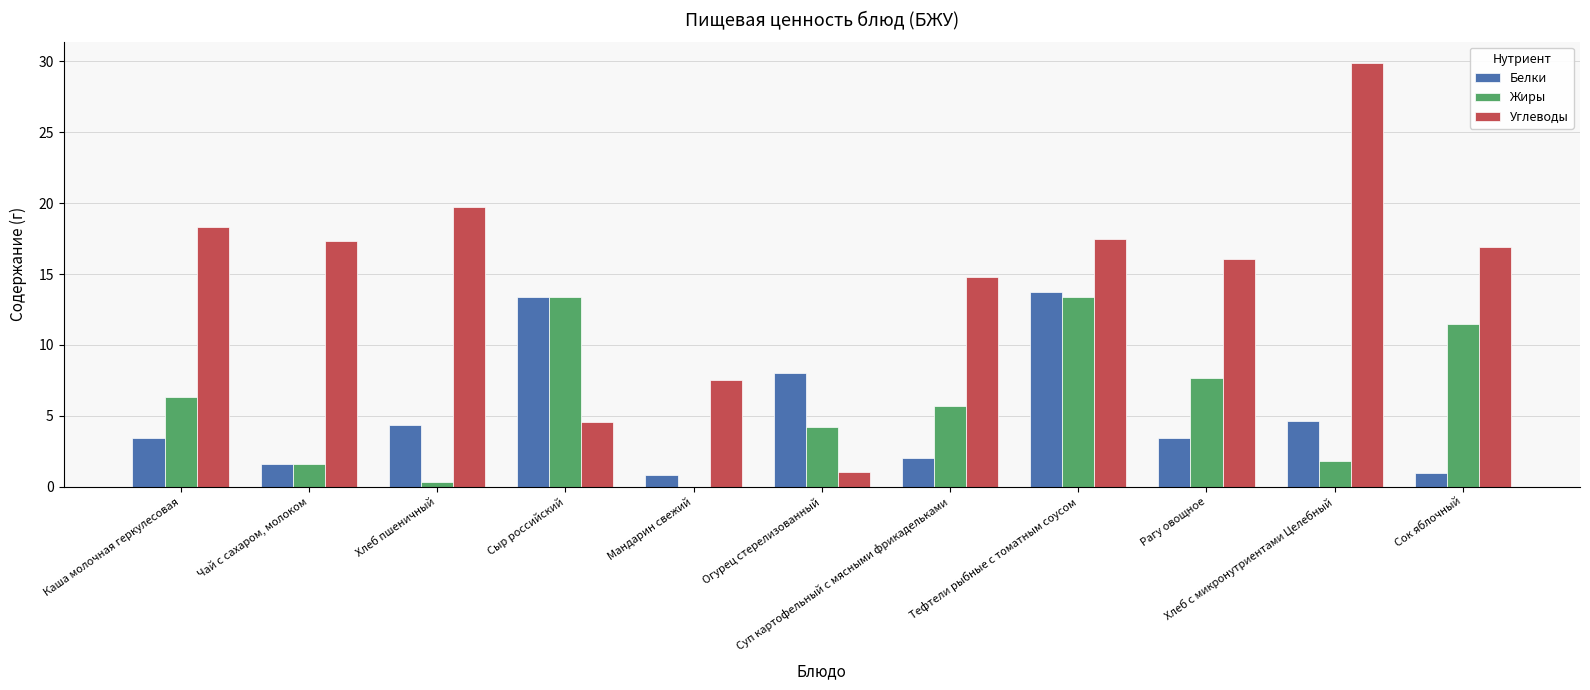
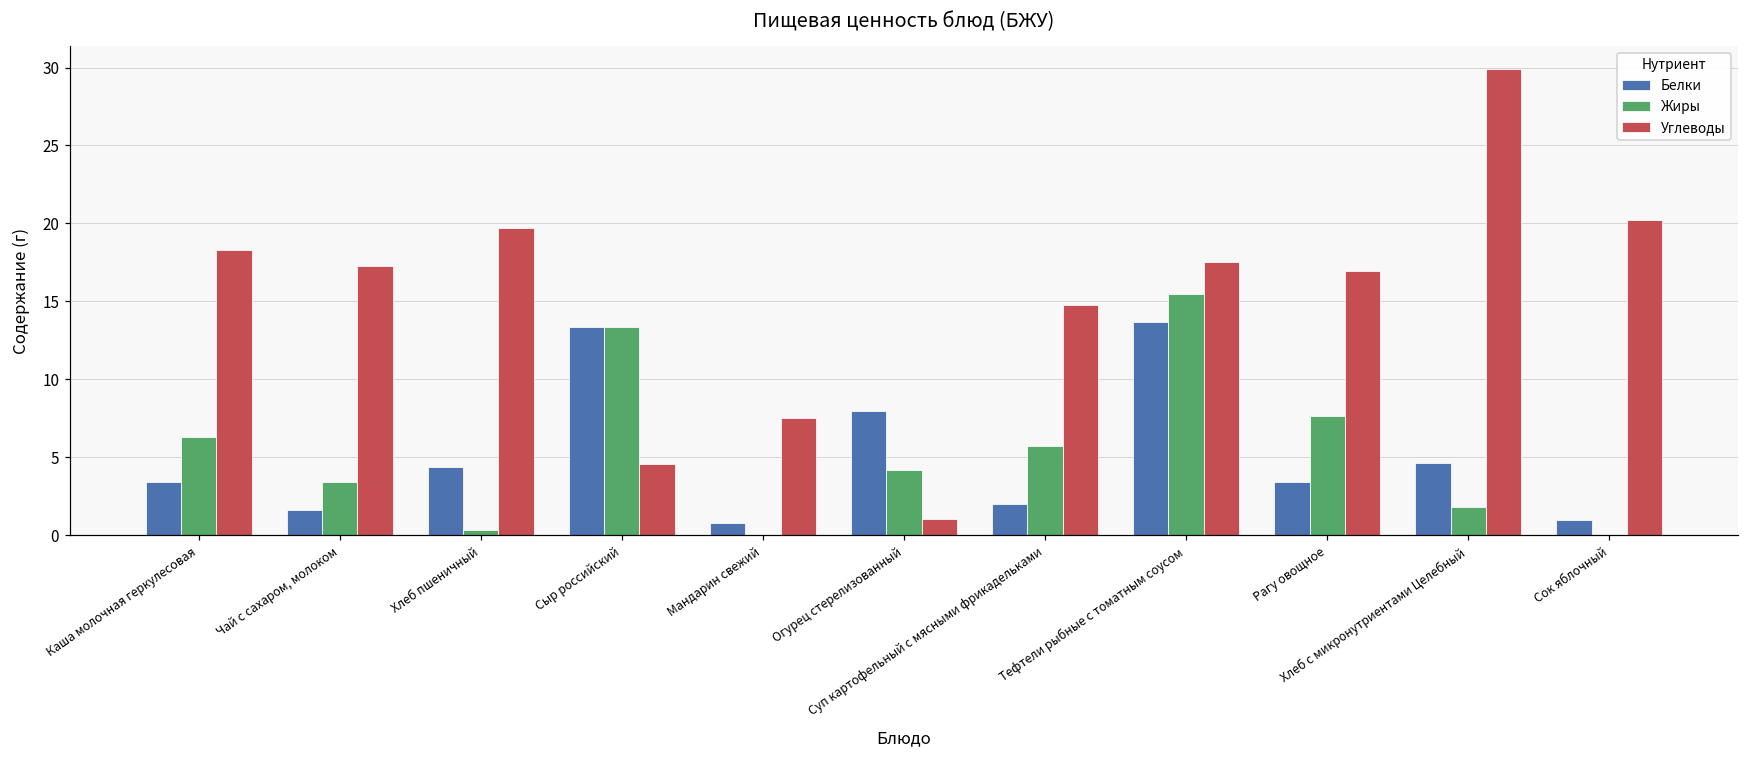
Жиры, Чай с сахаром, молоком: 1.6 -> 3.4
Жиры, Тефтели рыбные с томатным соусом: 13.4 -> 15.5
Углеводы, Рагу овощное: 16.1 -> 17.0
Жиры, Сок яблочный: 11.5 -> 0.0
Углеводы, Сок яблочный: 16.9 -> 20.2
